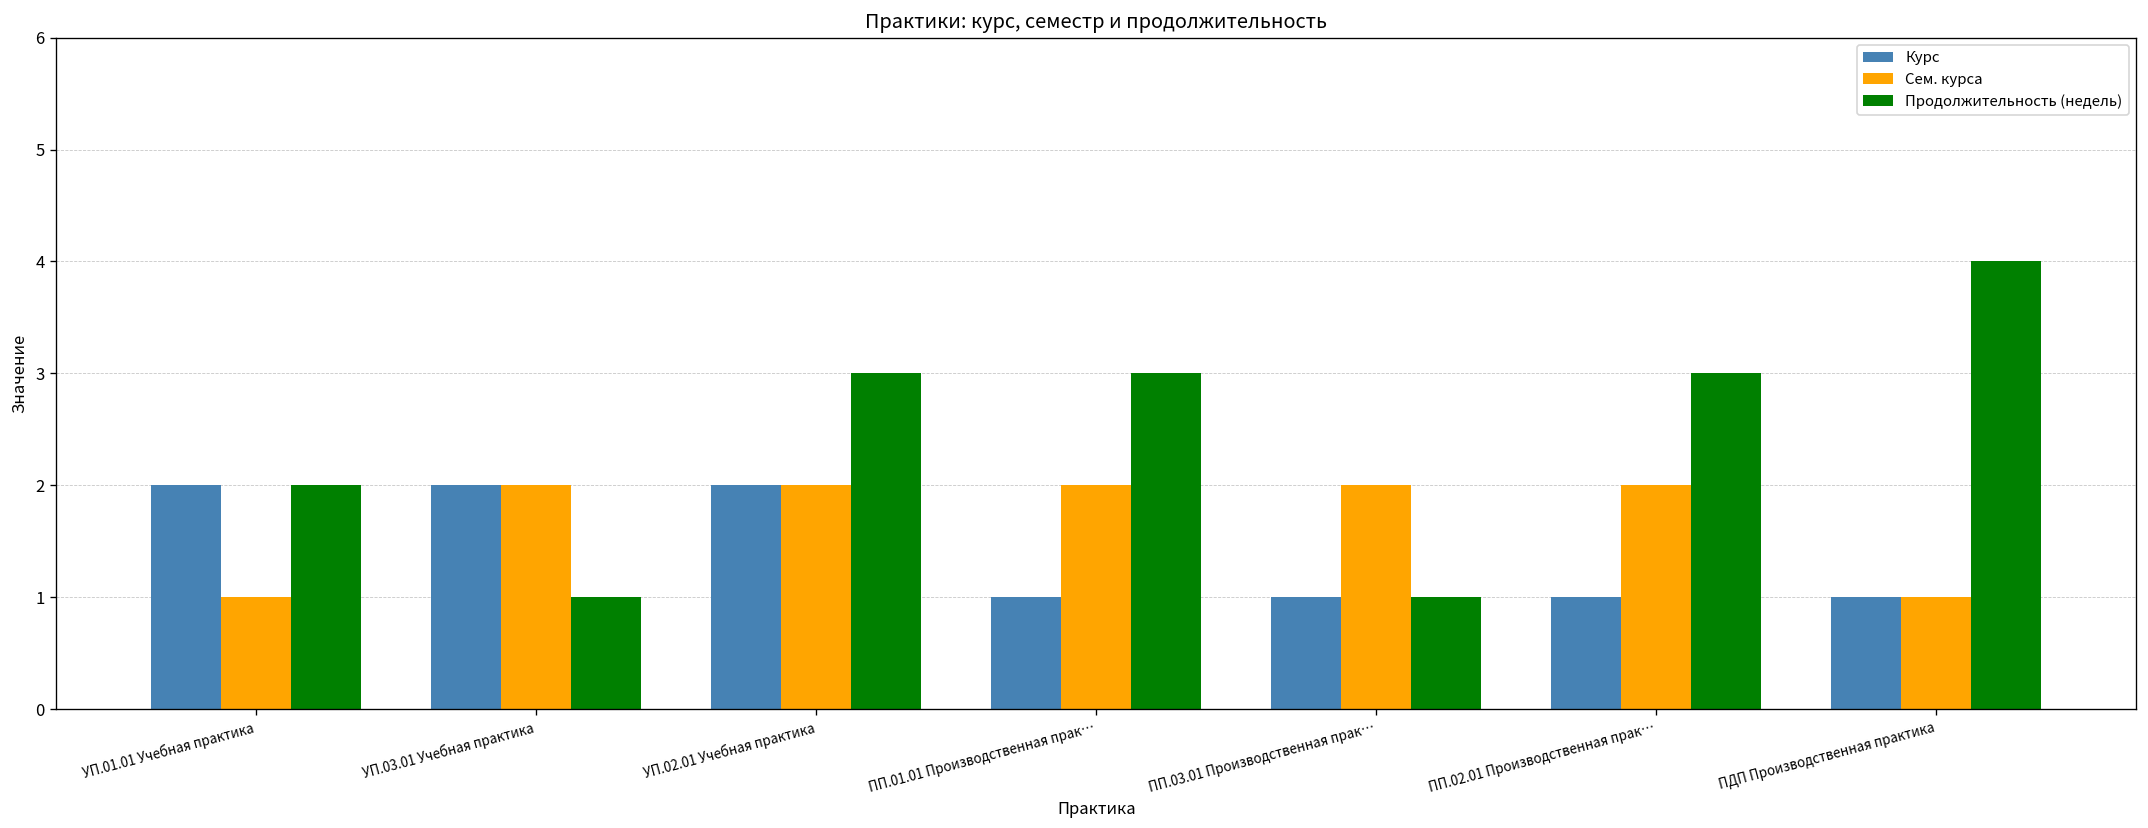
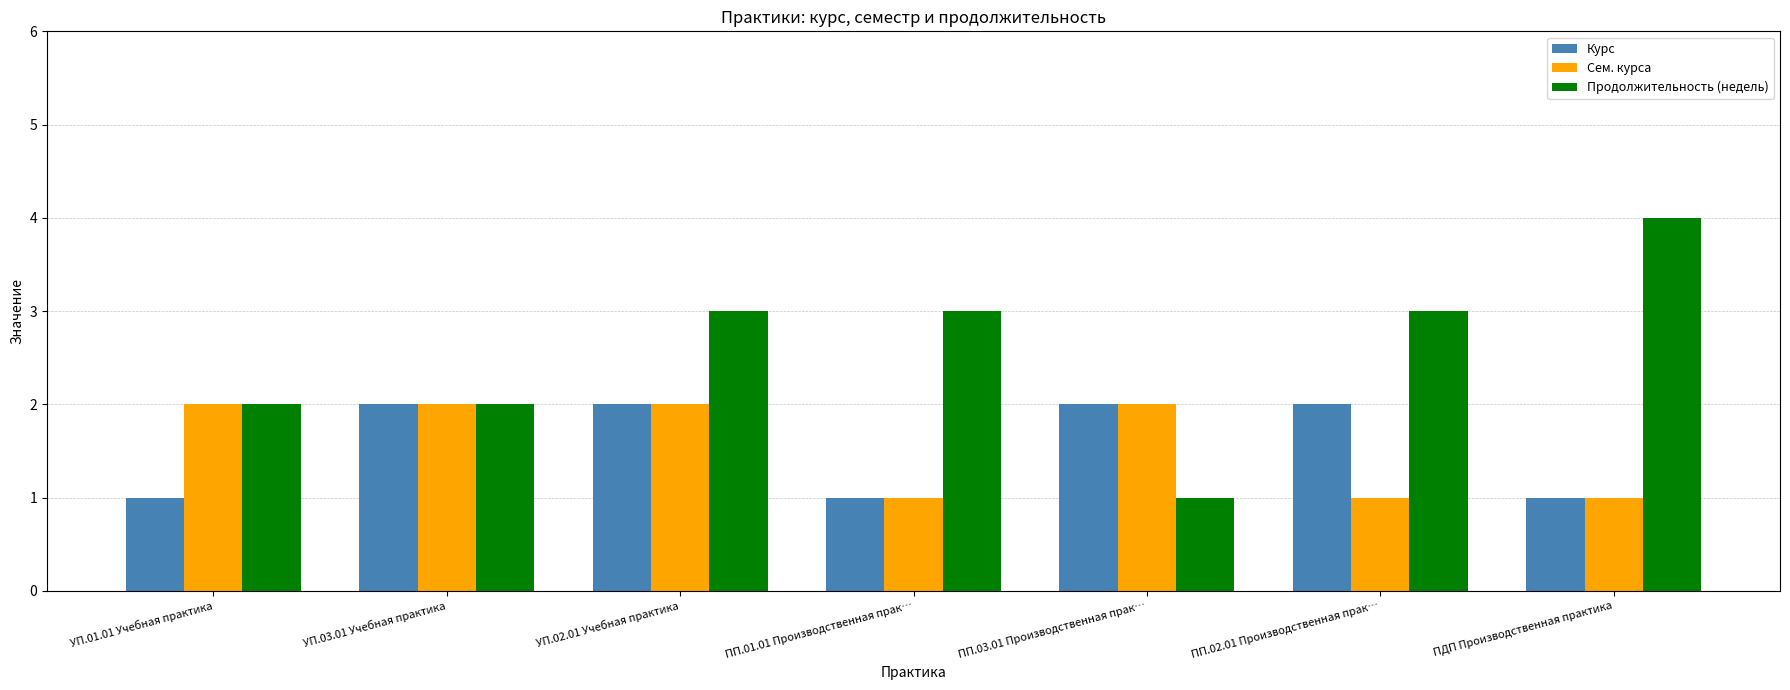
Курс, УП.01.01 Учебная практика: 2 -> 1
Сем. курса, УП.01.01 Учебная практика: 1 -> 2
Продолжительность (недель), УП.03.01 Учебная практика: 1 -> 2
Сем. курса, ПП.01.01 Производственная прак…: 2 -> 1
Курс, ПП.03.01 Производственная прак…: 1 -> 2
Курс, ПП.02.01 Производственная прак…: 1 -> 2
Сем. курса, ПП.02.01 Производственная прак…: 2 -> 1
